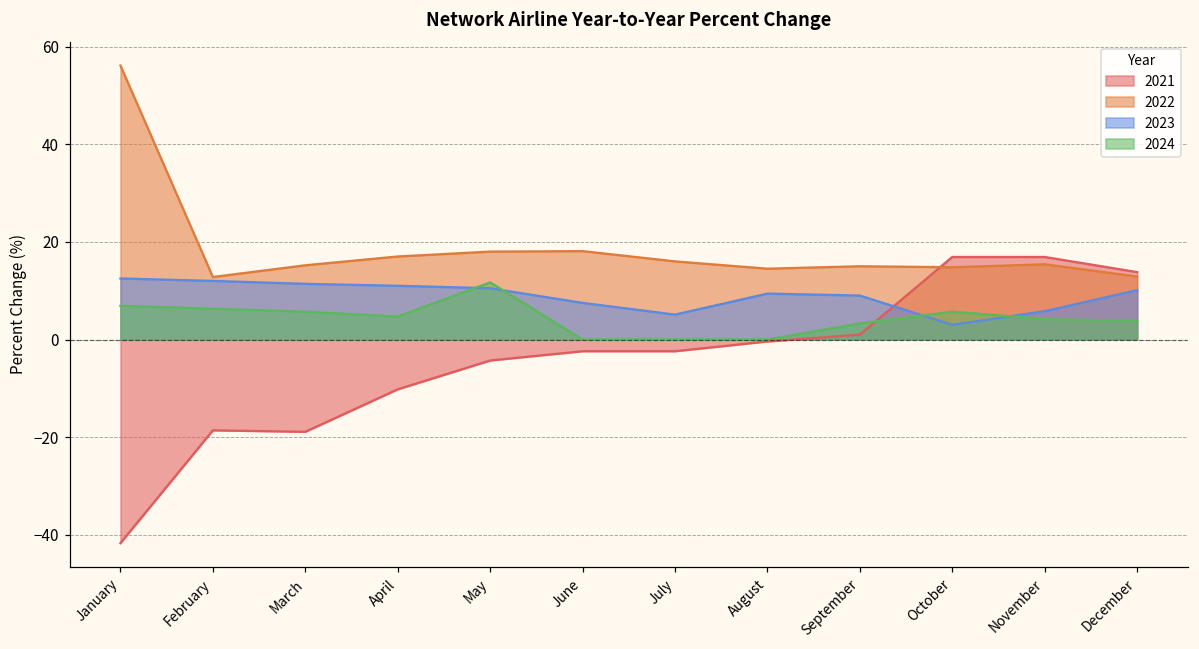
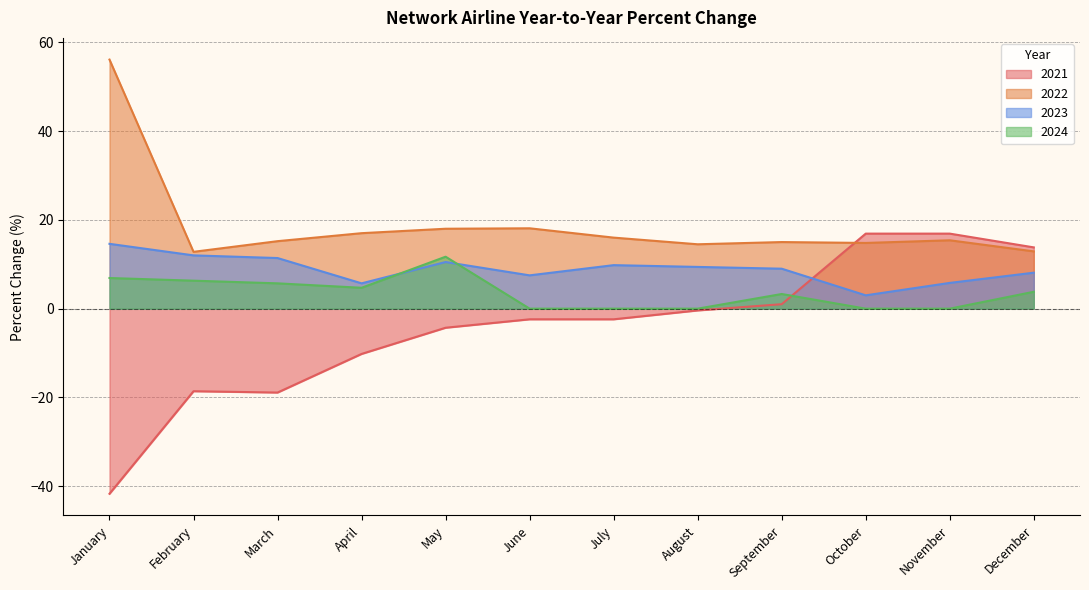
2023, January: 13 -> 15
2023, April: 11 -> 6
2023, July: 5 -> 10
2024, October: 6 -> 0
2024, November: 4 -> 0
2023, December: 10 -> 8
